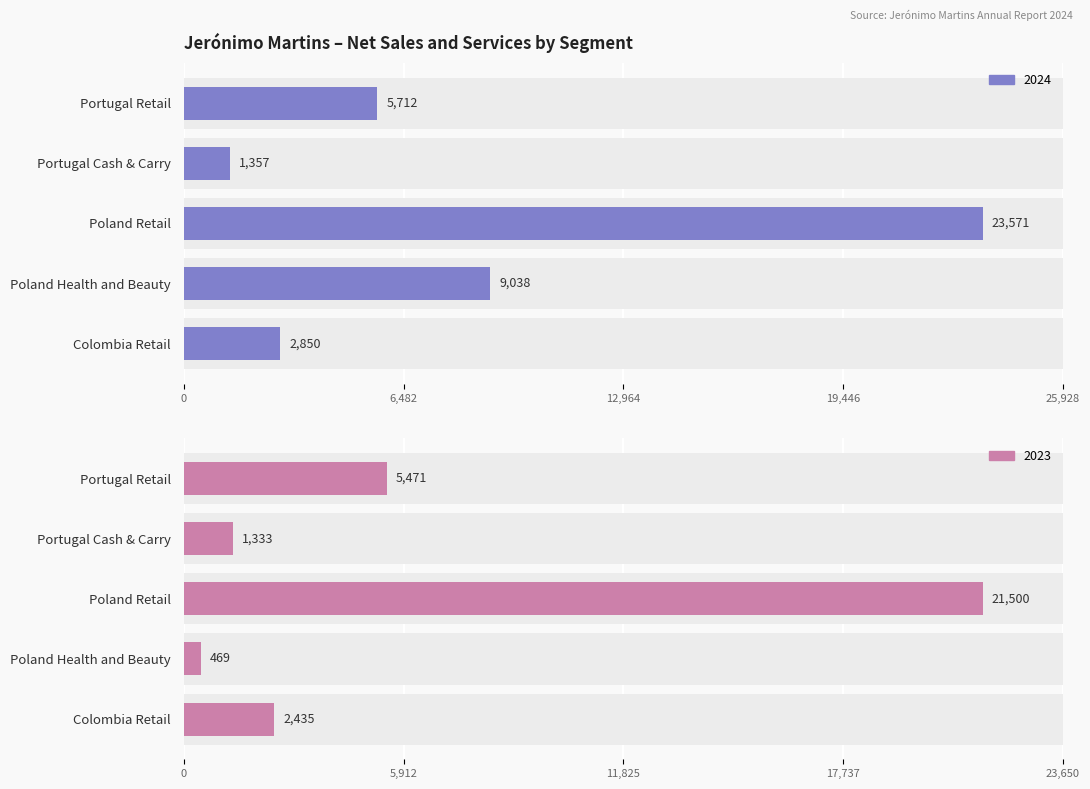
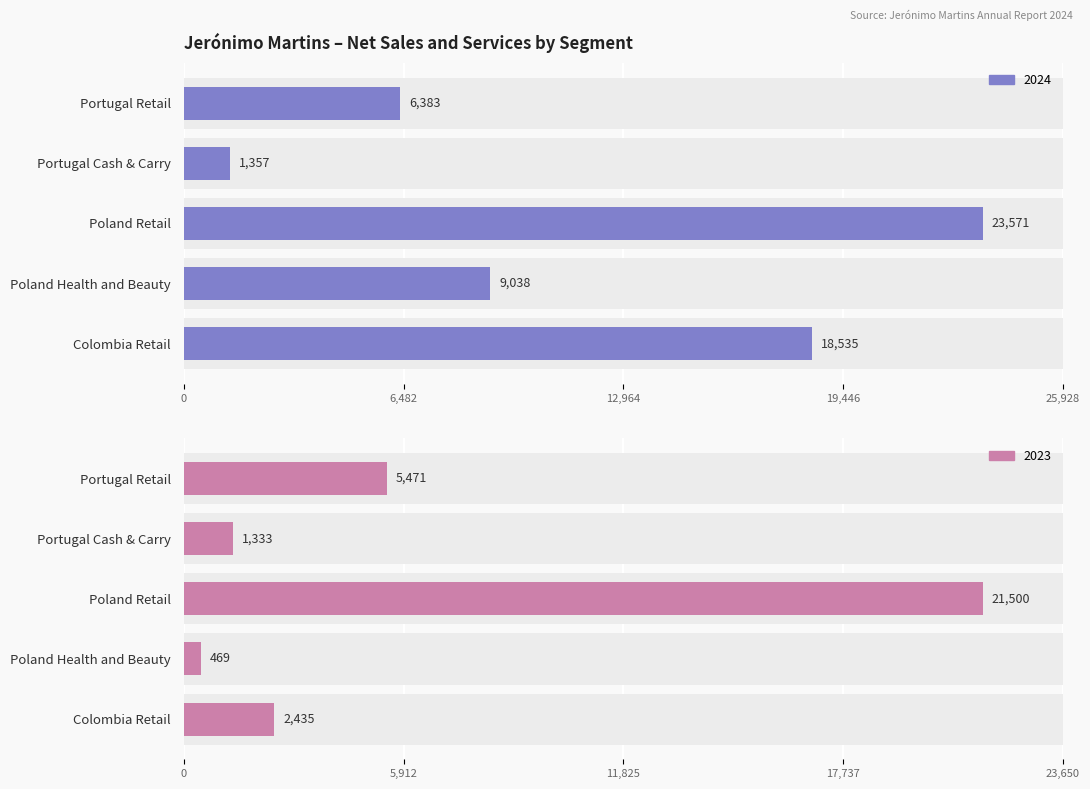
Jerónimo Martins – Net Sales and Services by Segment, 2024, Portugal Retail: 5,712 -> 6,383
Jerónimo Martins – Net Sales and Services by Segment, 2024, Colombia Retail: 2,850 -> 18,535
